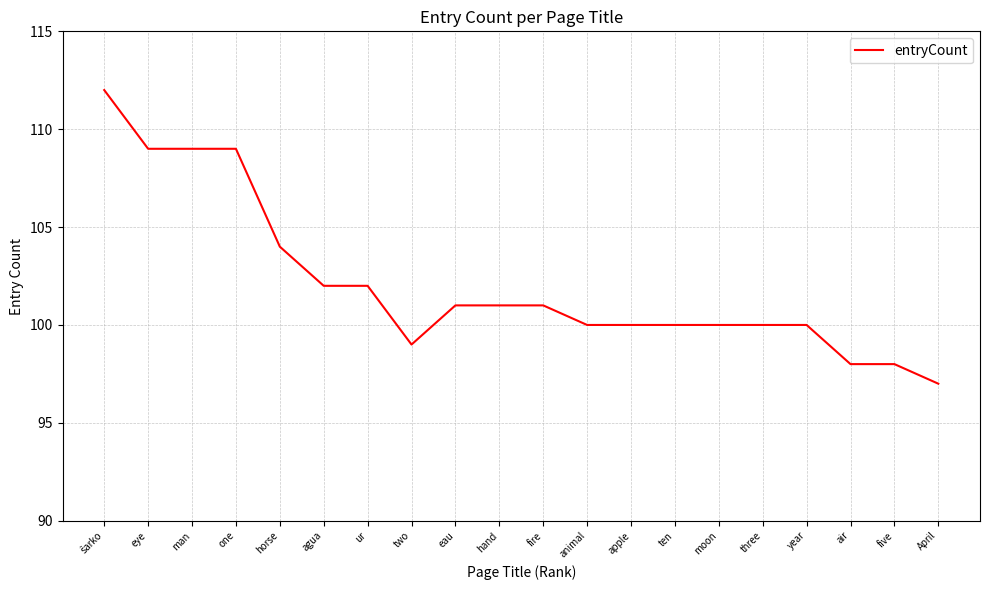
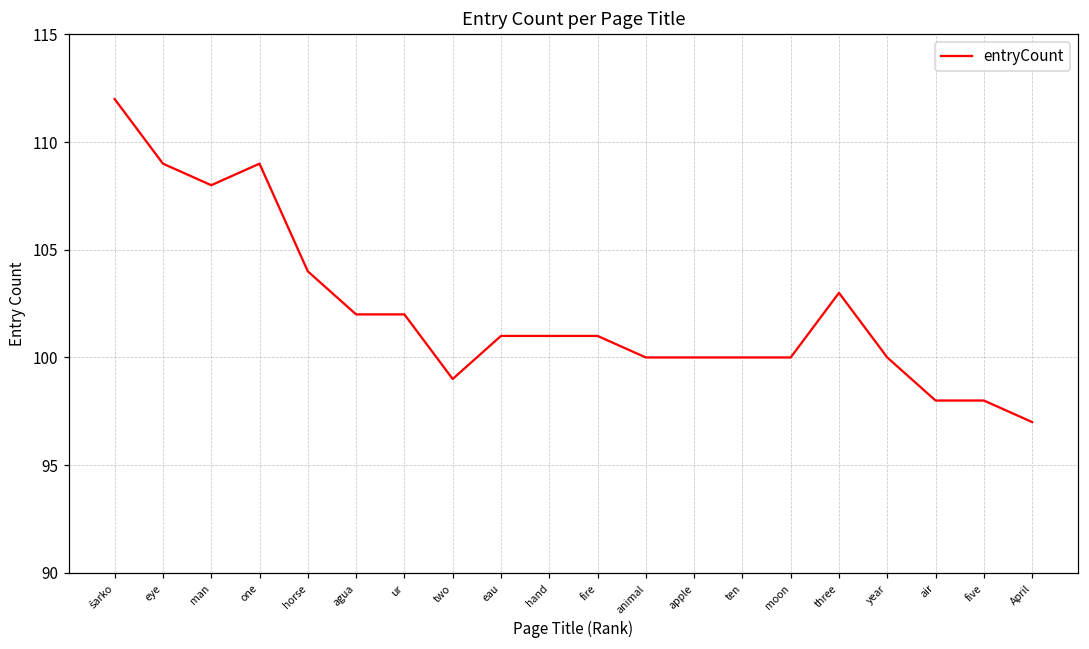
man: 109 -> 108
three: 100 -> 103
